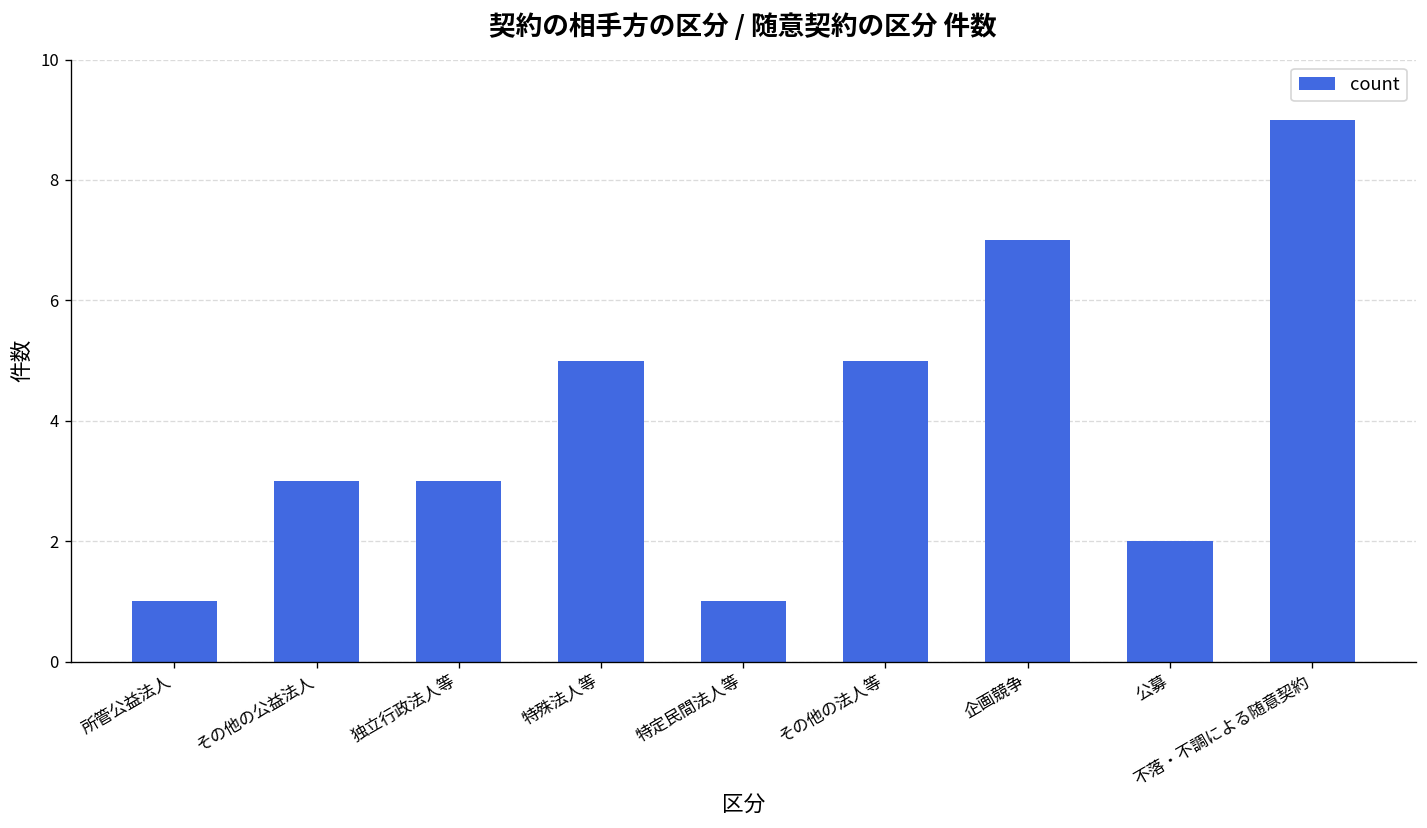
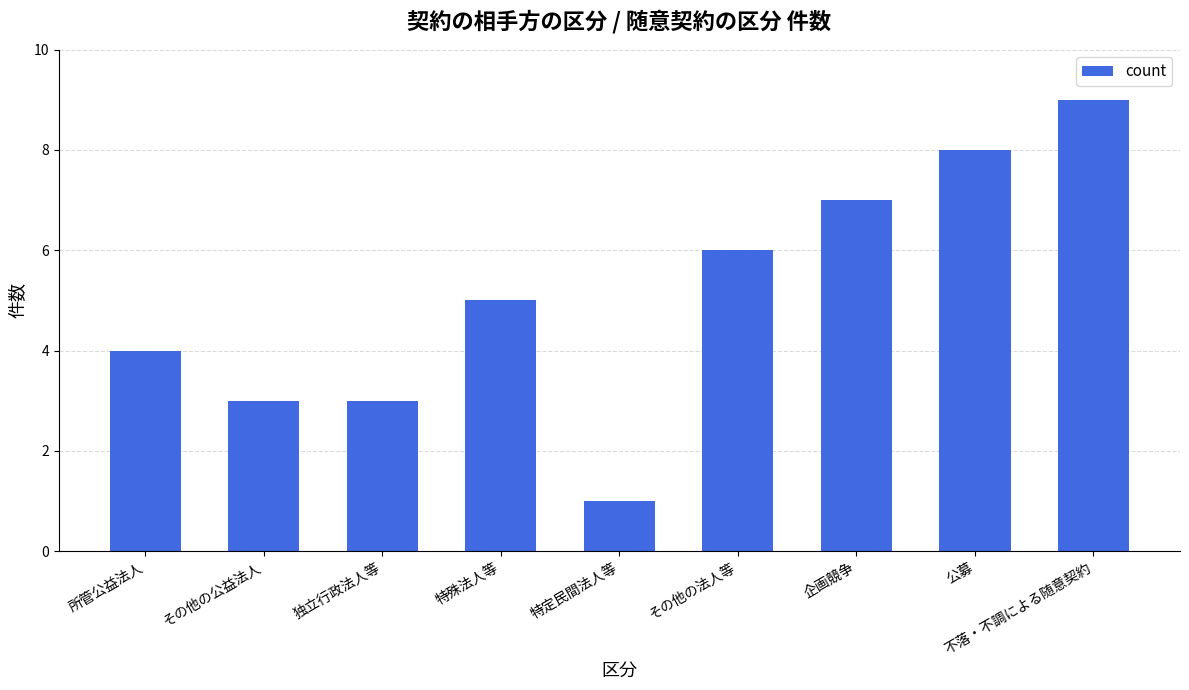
所管公益法人: 1 -> 4
その他の法人等: 5 -> 6
公募: 2 -> 8
